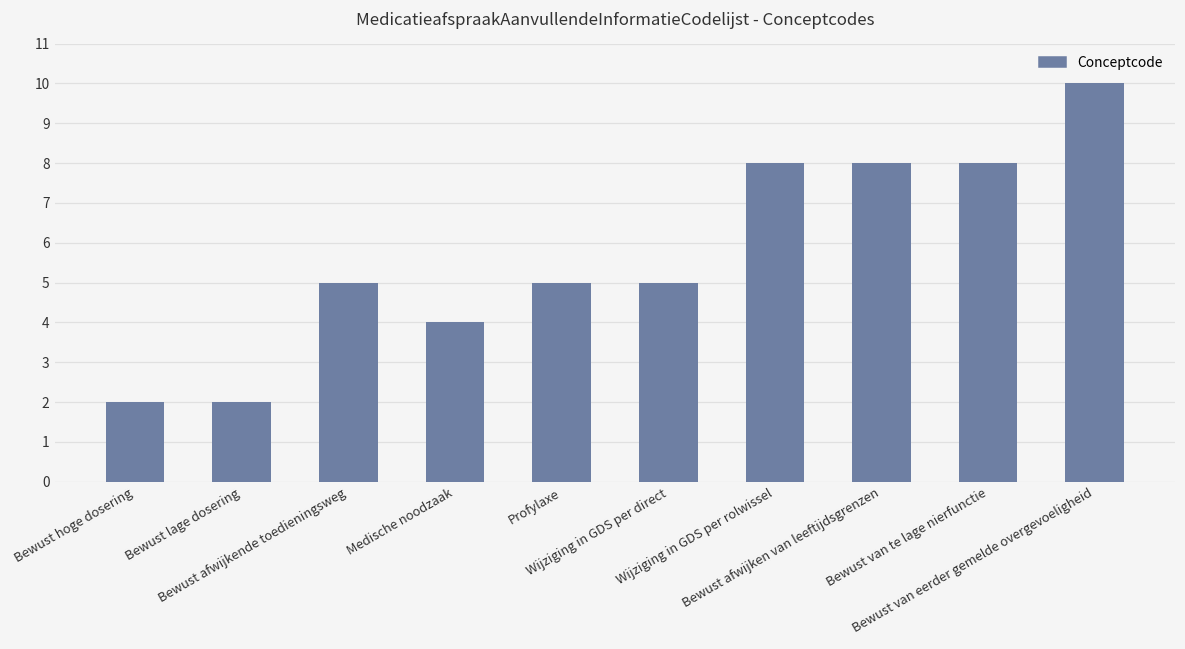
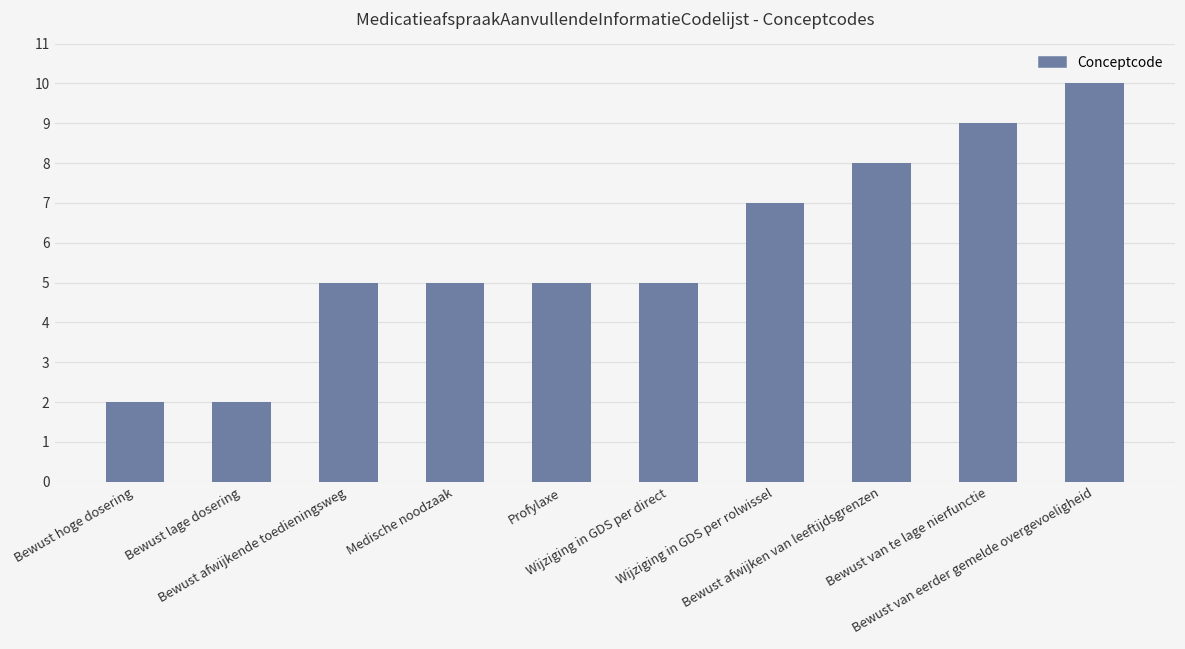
Medische noodzaak: 4 -> 5
Wijziging in GDS per rolwissel: 8 -> 7
Bewust van te lage nierfunctie: 8 -> 9
